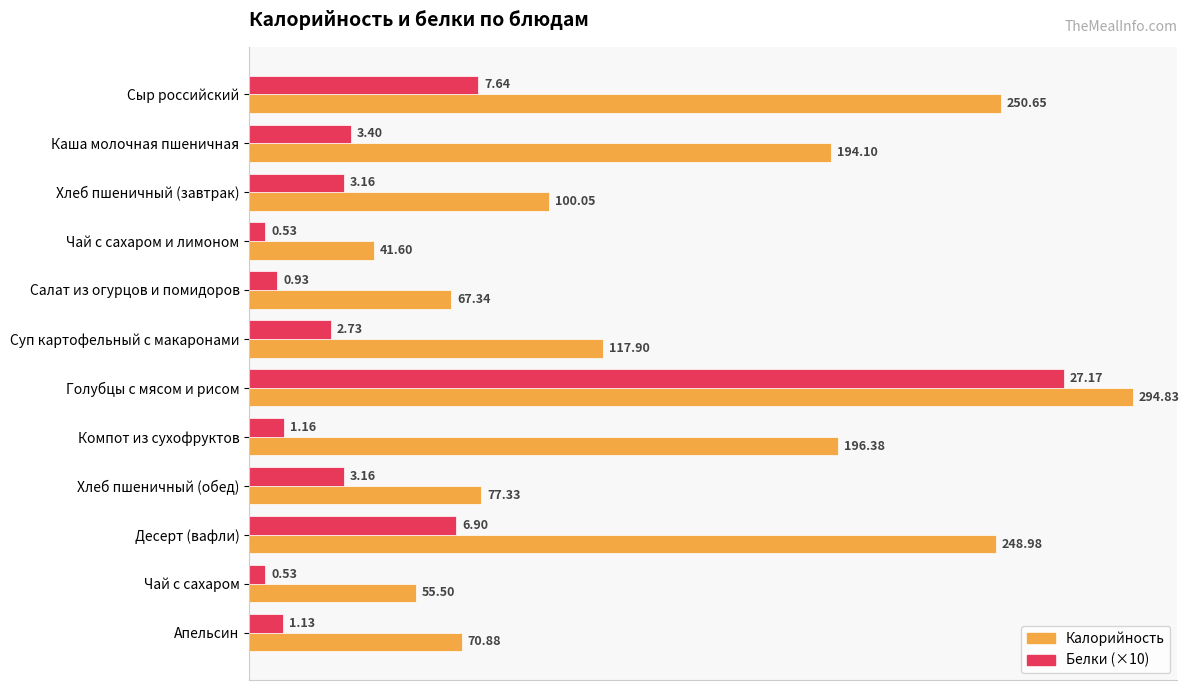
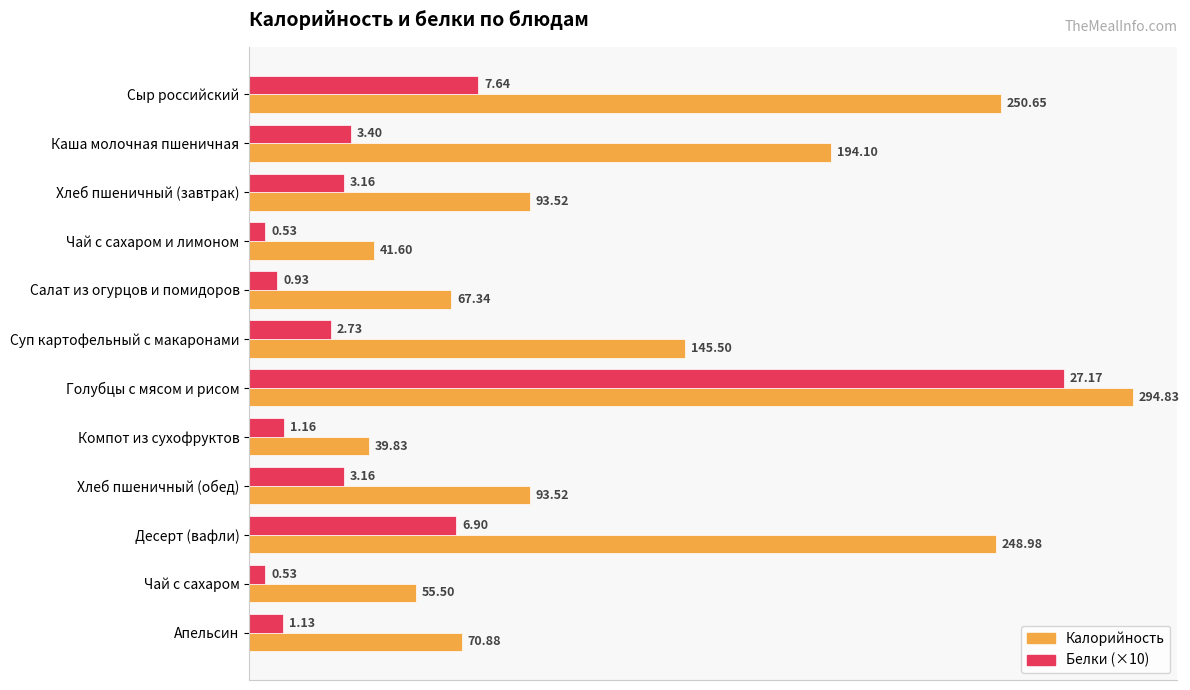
Калорийность, Хлеб пшеничный (завтрак): 100.05 -> 93.52
Калорийность, Суп картофельный с макаронами: 117.90 -> 145.50
Калорийность, Компот из сухофруктов: 196.38 -> 39.83
Калорийность, Хлеб пшеничный (обед): 77.33 -> 93.52
